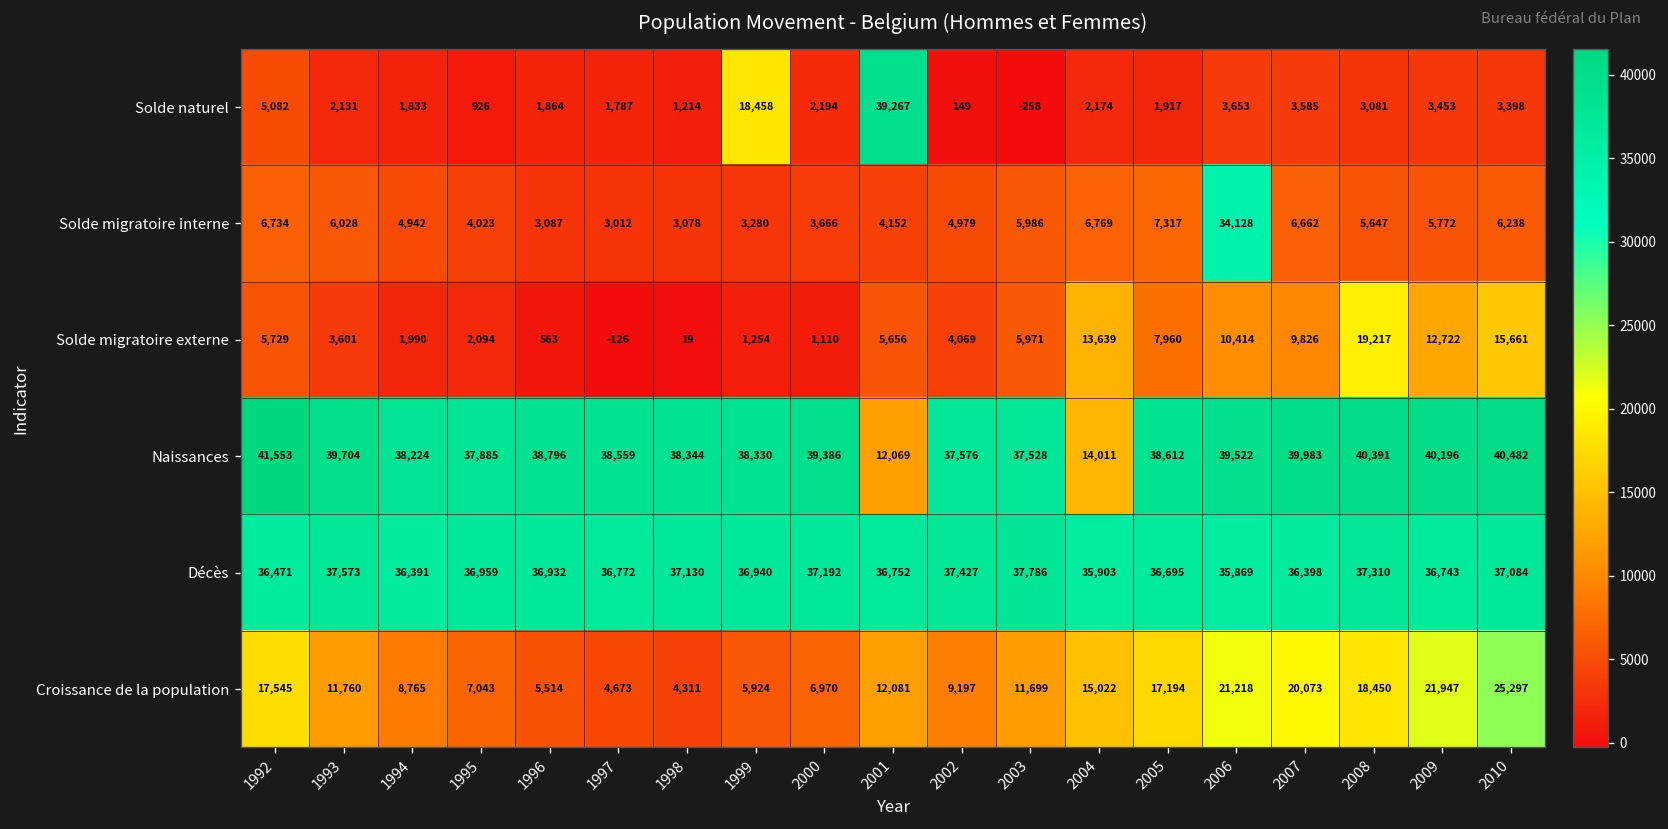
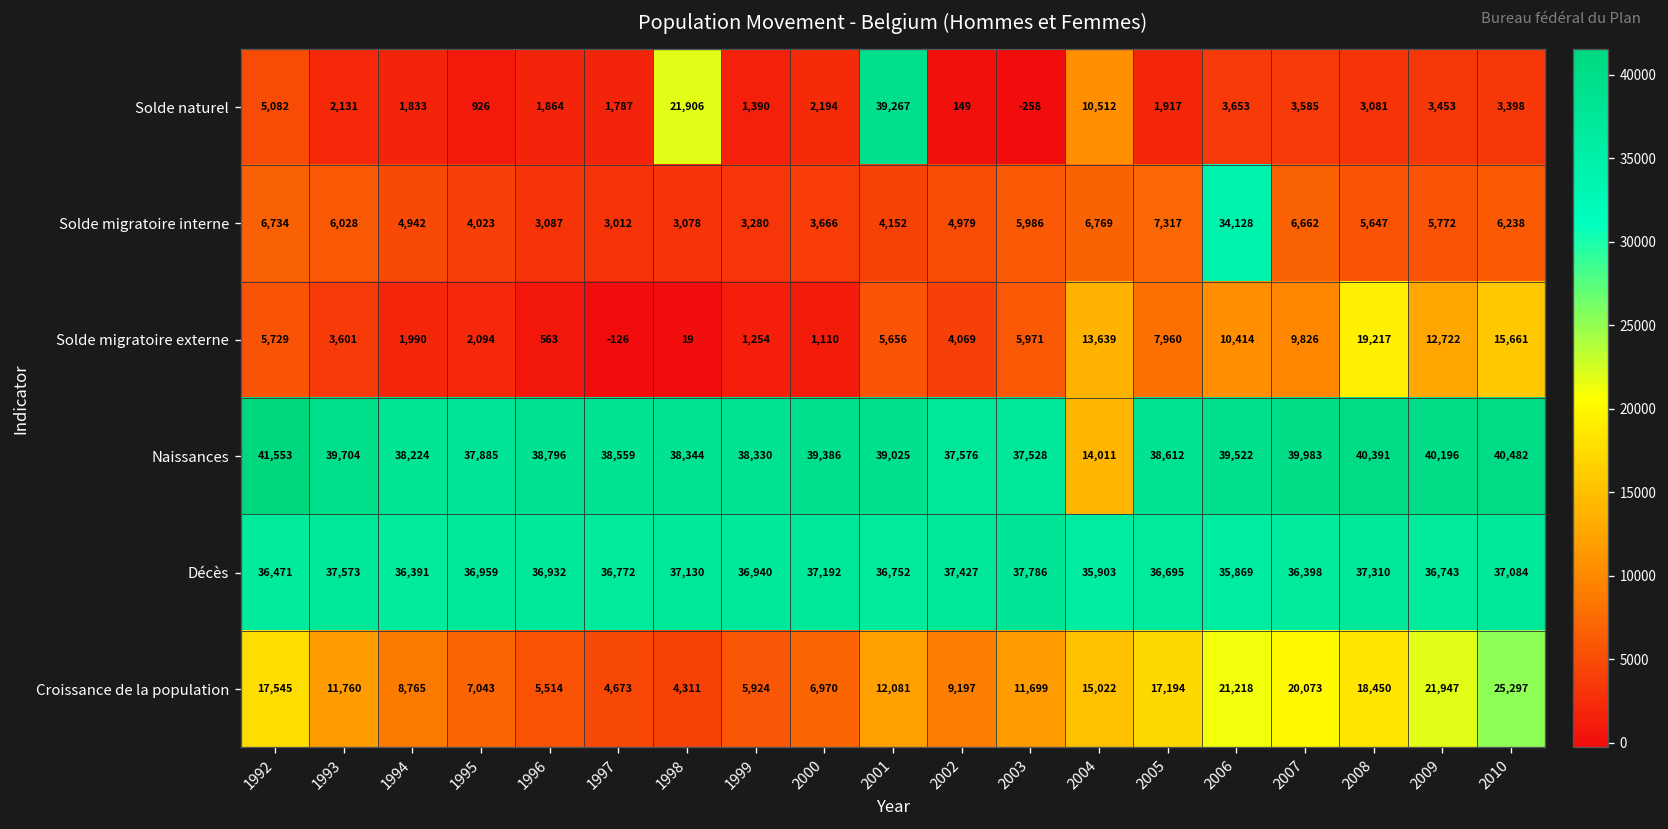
Solde naturel, 1998: 1,214 -> 21,906
Solde naturel, 1999: 18,458 -> 1,390
Solde naturel, 2004: 2,174 -> 10,512
Naissances, 2001: 12,069 -> 39,025
